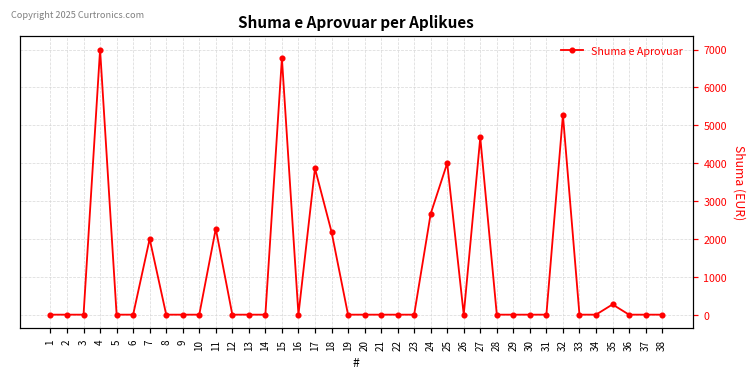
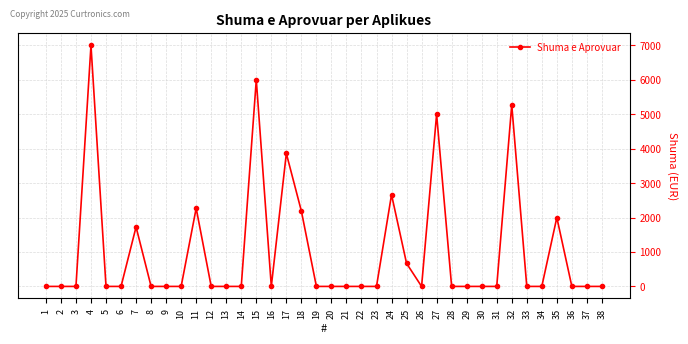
7: 2000 -> 1700
15: 6800 -> 6000
25: 4000 -> 700
27: 4700 -> 5000
35: 300 -> 2000
